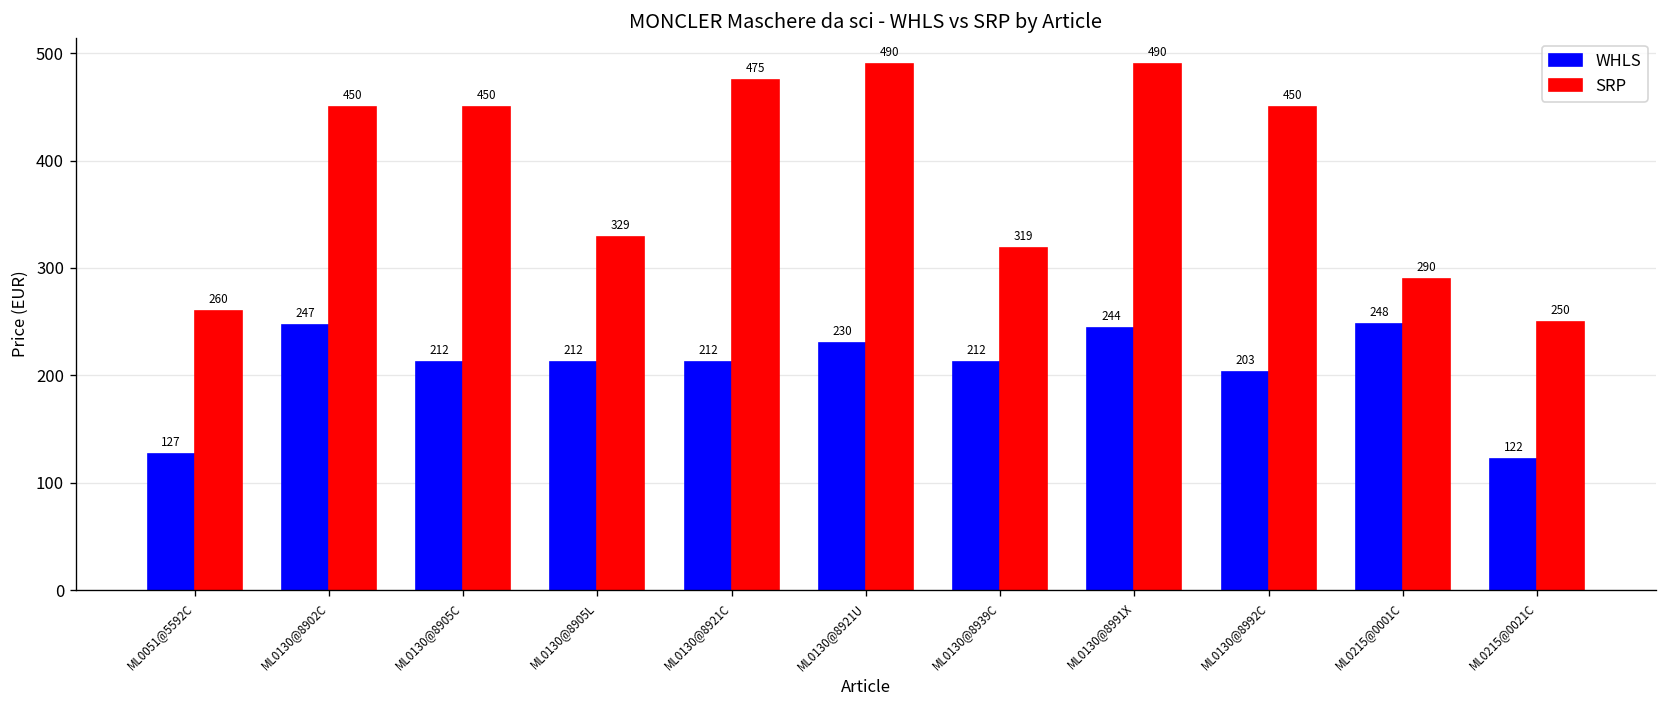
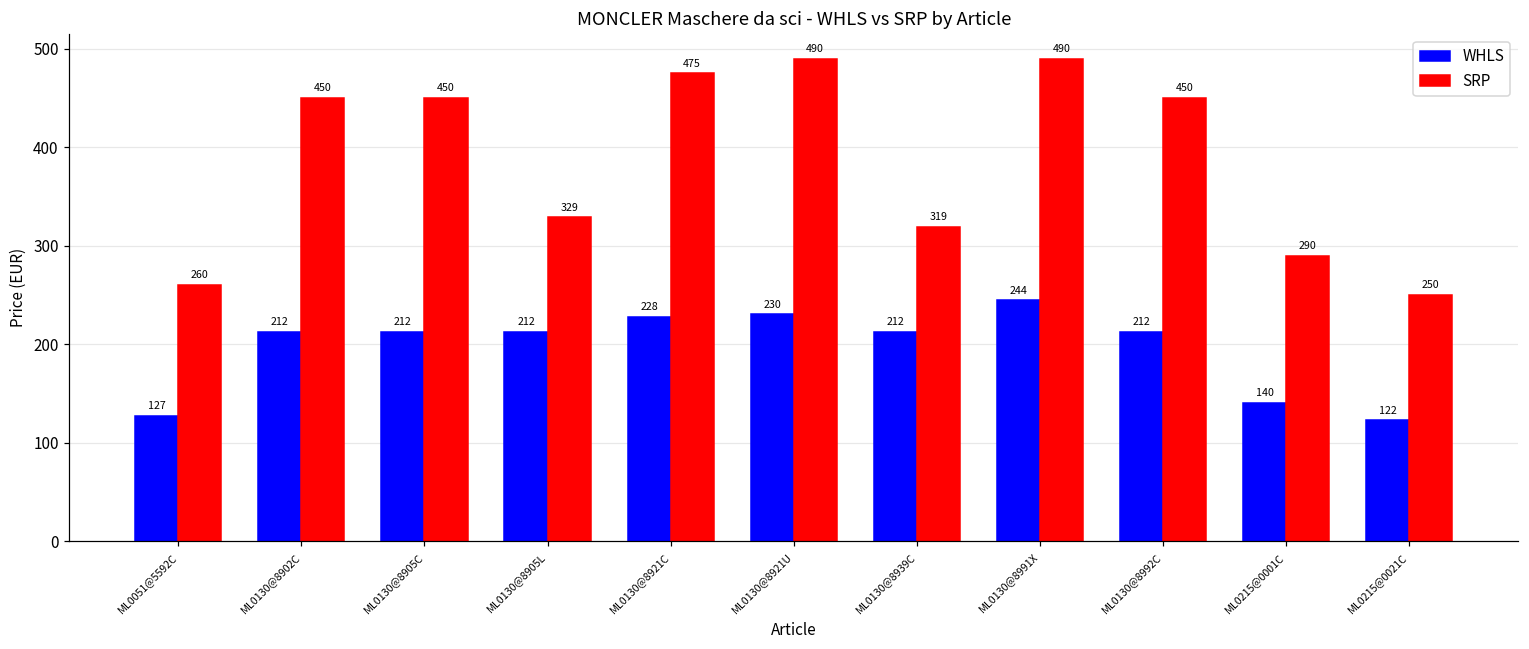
WHLS, ML0130@8902C: 247 -> 212
WHLS, ML0130@8921C: 212 -> 228
WHLS, ML0130@8992C: 203 -> 212
WHLS, ML0215@0001C: 248 -> 140
